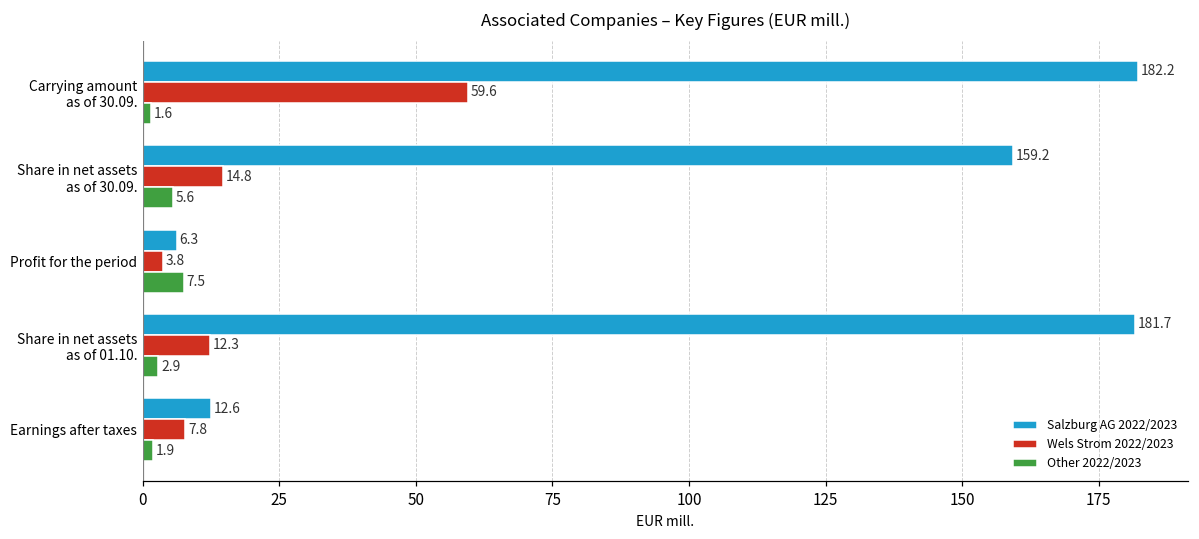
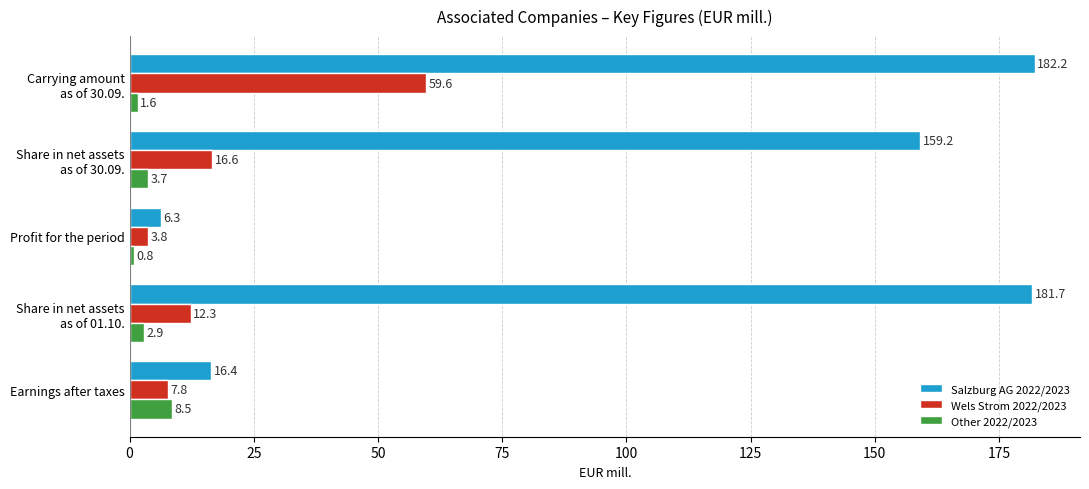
Wels Strom 2022/2023, Share in net assets as of 30.09.: 14.8 -> 16.6
Other 2022/2023, Share in net assets as of 30.09.: 5.6 -> 3.7
Other 2022/2023, Profit for the period: 7.5 -> 0.8
Salzburg AG 2022/2023, Earnings after taxes: 12.6 -> 16.4
Other 2022/2023, Earnings after taxes: 1.9 -> 8.5
